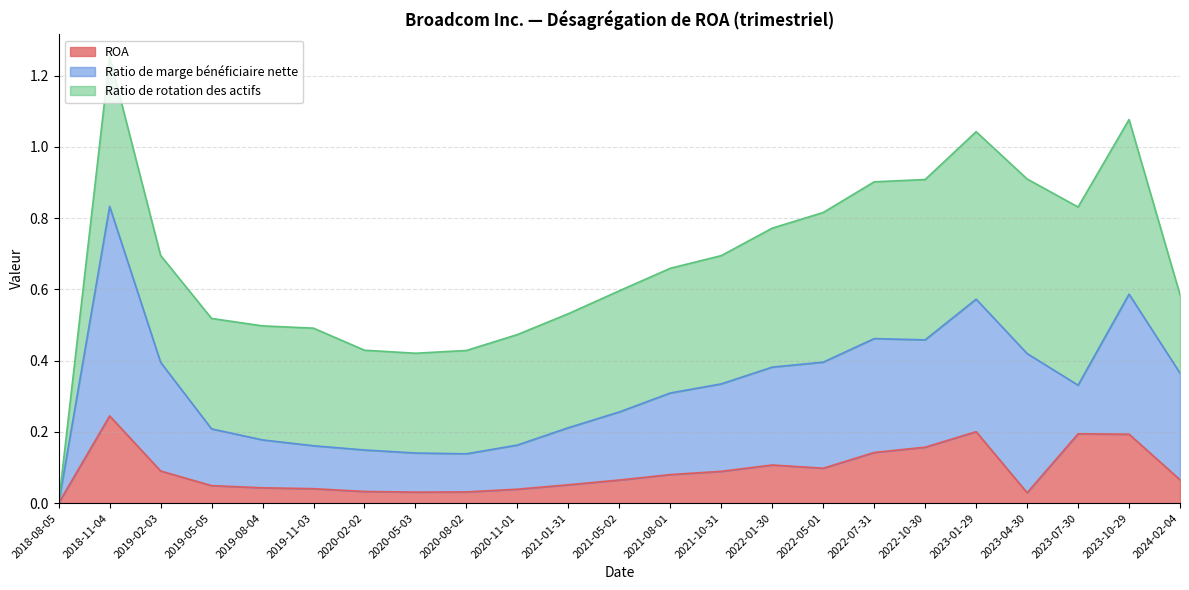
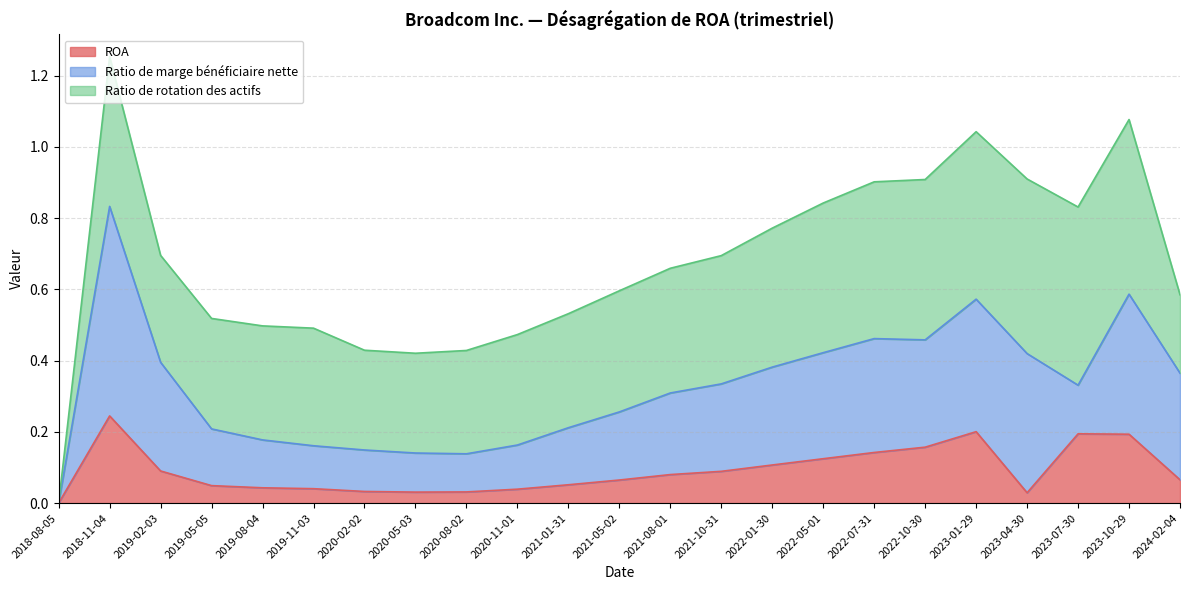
ROA, 2022-05-01: 0.10 -> 0.12
